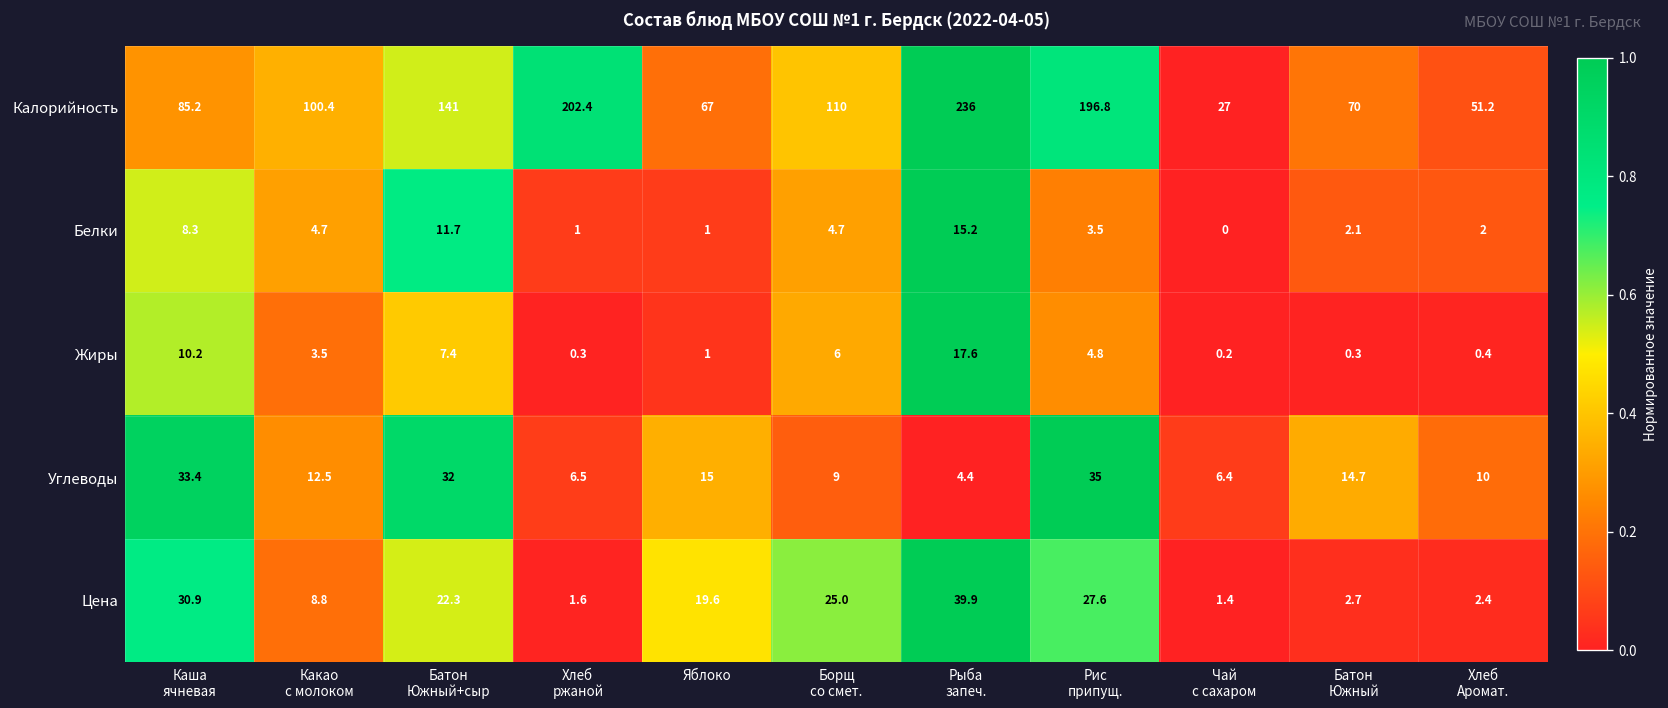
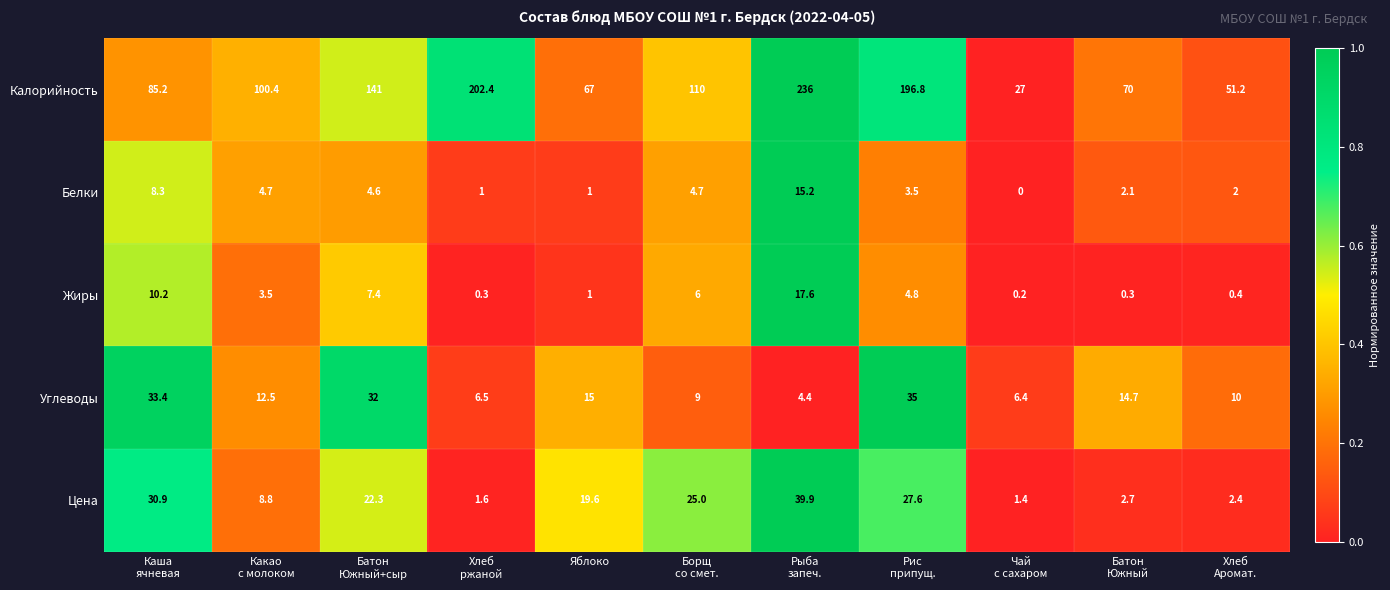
Белки, Батон Южный+сыр: 11.7 -> 4.6
